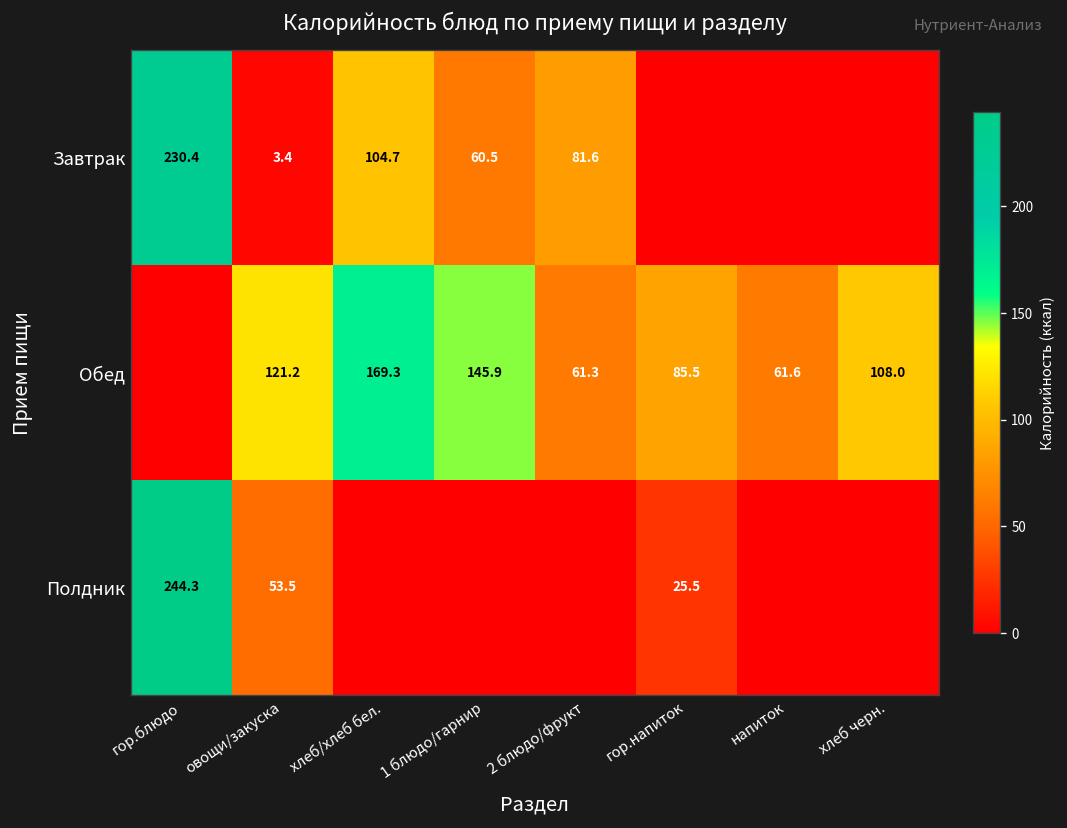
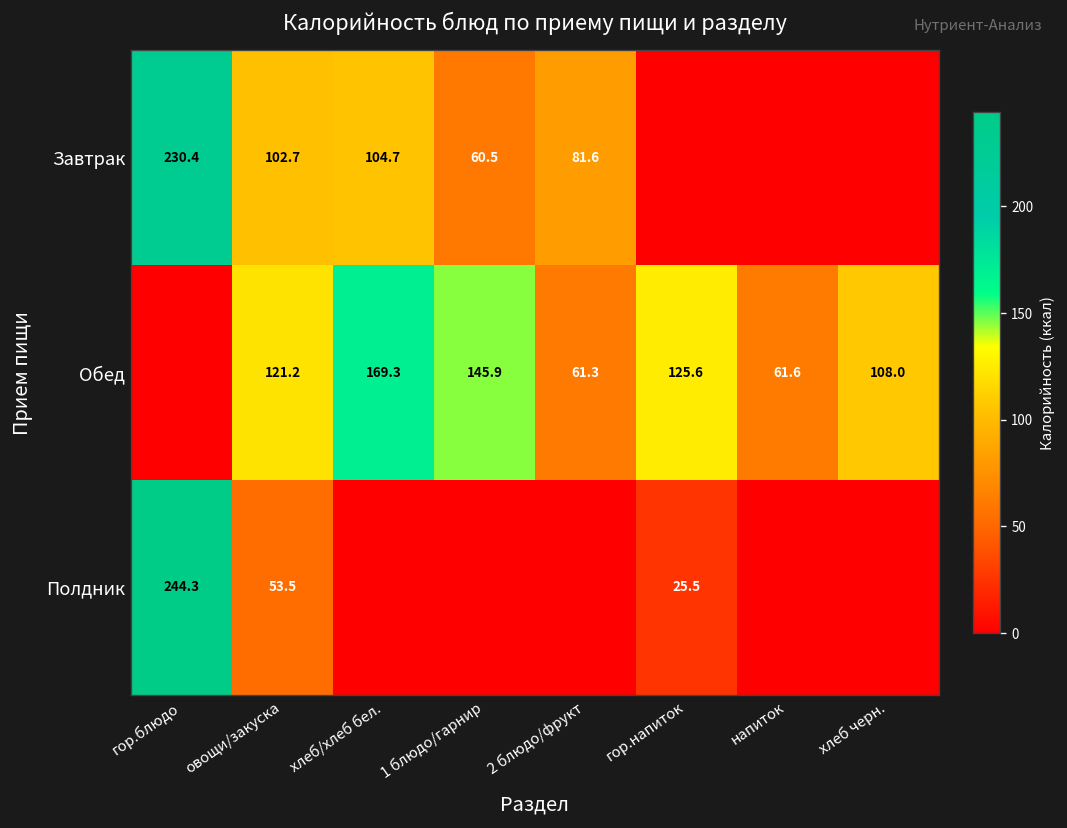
Завтрак, овощи/закуска: 3.4 -> 102.7
Обед, гор.напиток: 85.5 -> 125.6
